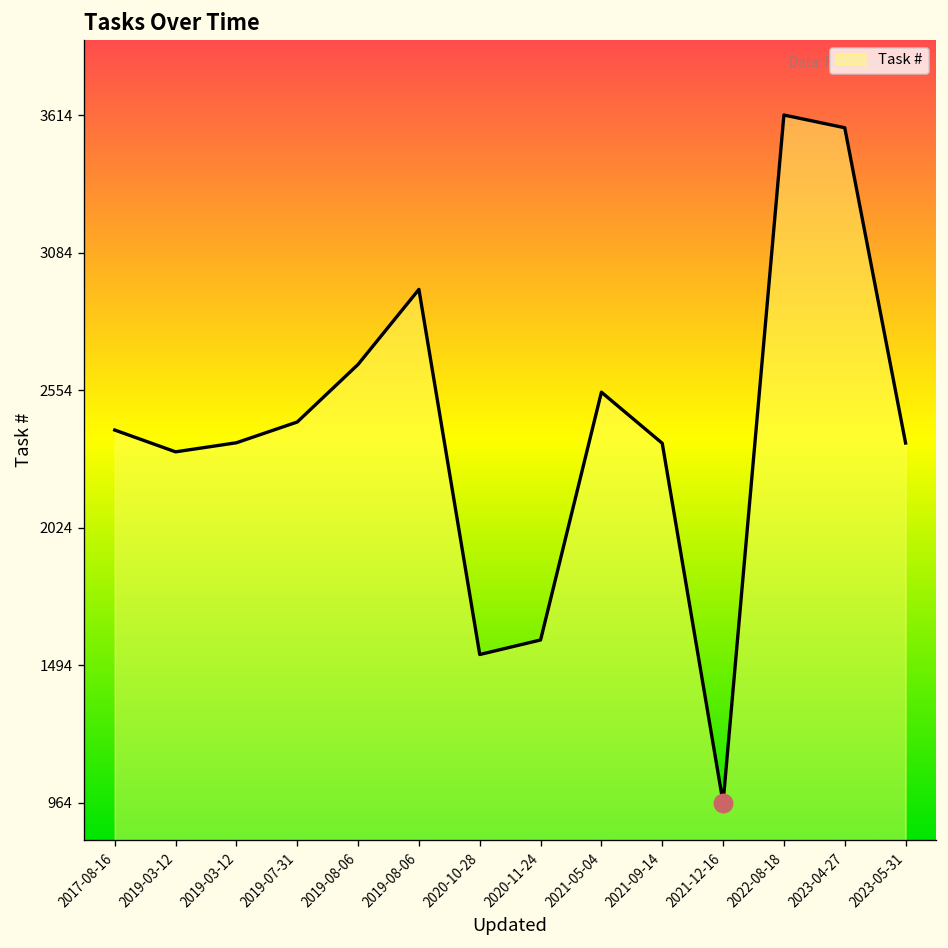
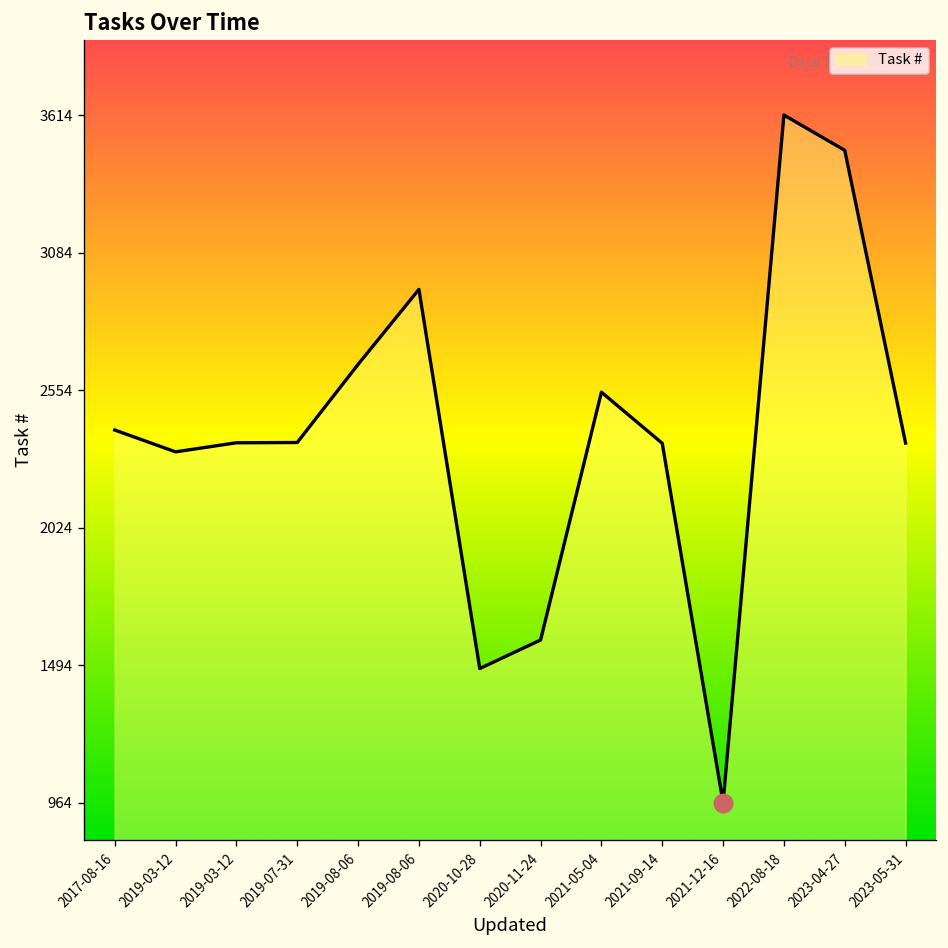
Task #, 2019-07-31: 2430 -> 2350
Task #, 2020-10-28: 1540 -> 1480
Task #, 2023-04-27: 3570 -> 3480
